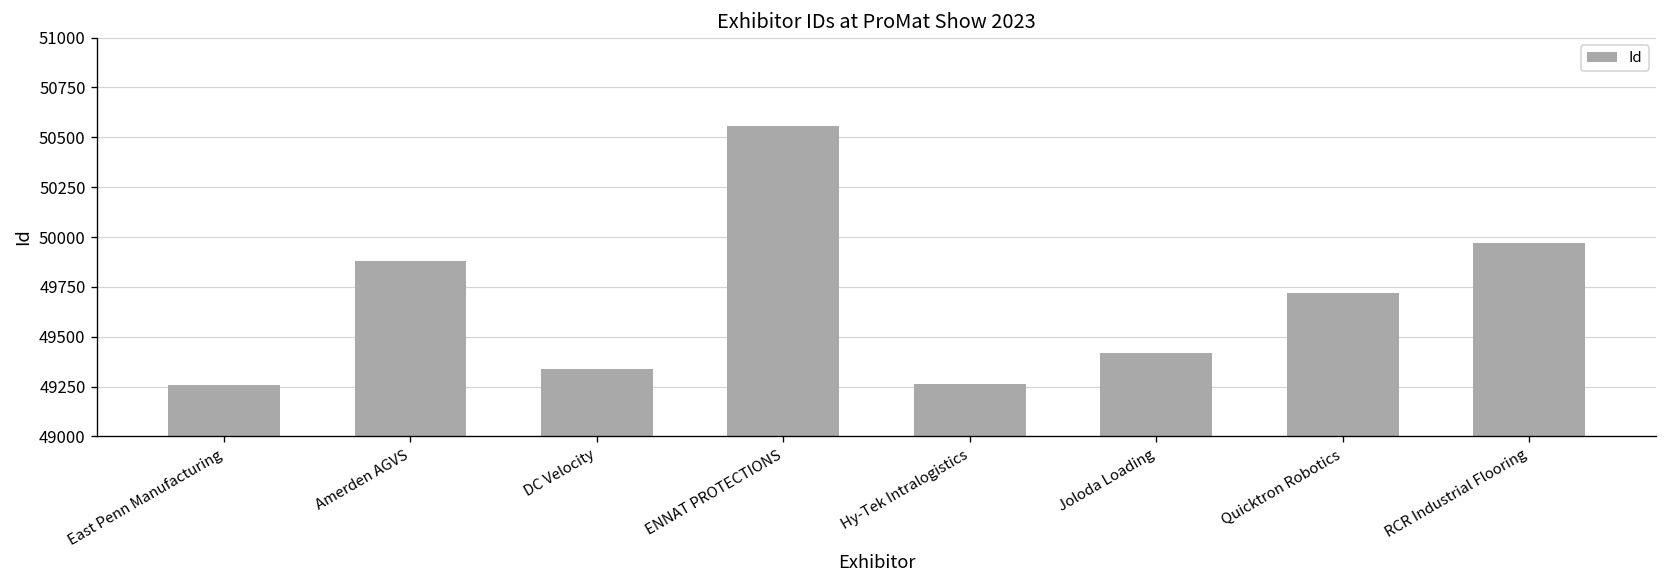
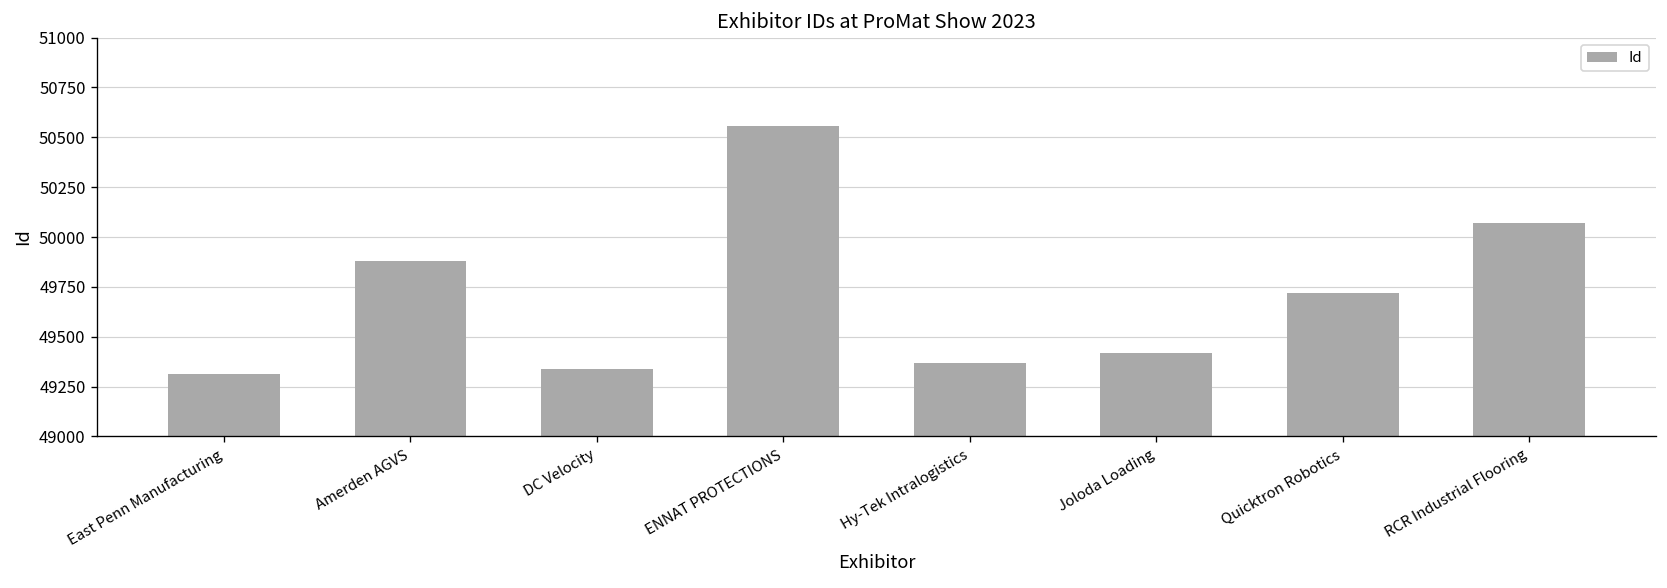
East Penn Manufacturing: 49260 -> 49310
Hy-Tek Intralogistics: 49260 -> 49370
RCR Industrial Flooring: 49970 -> 50070
